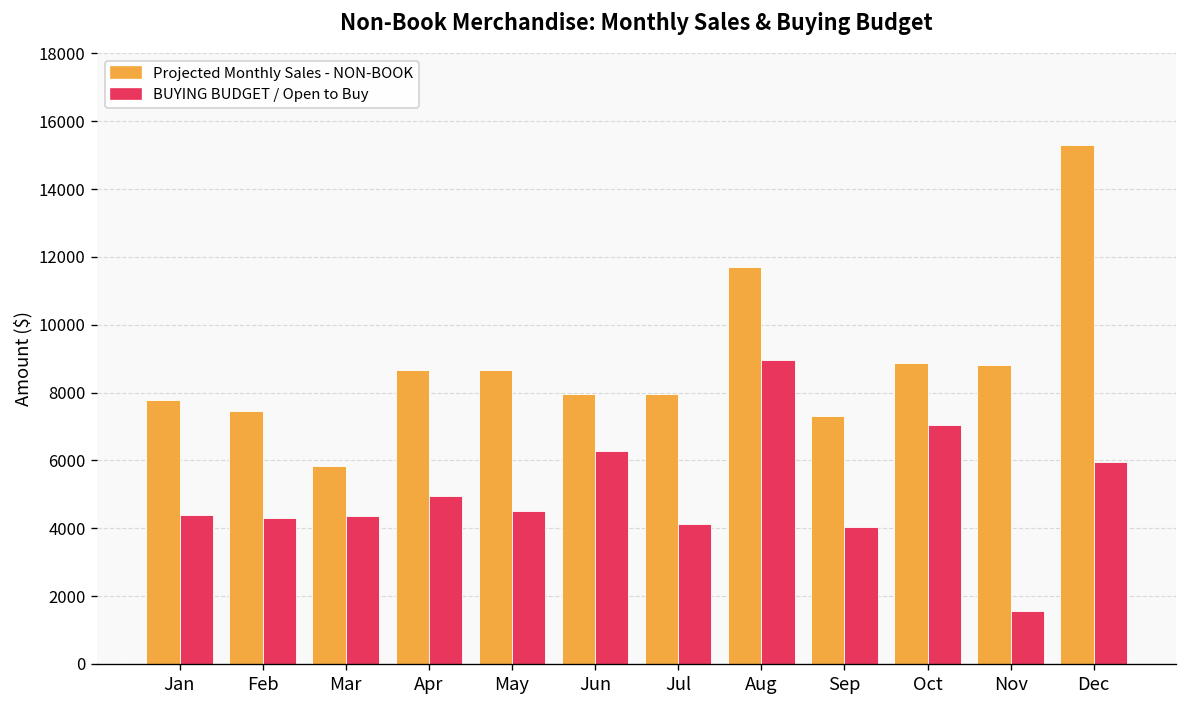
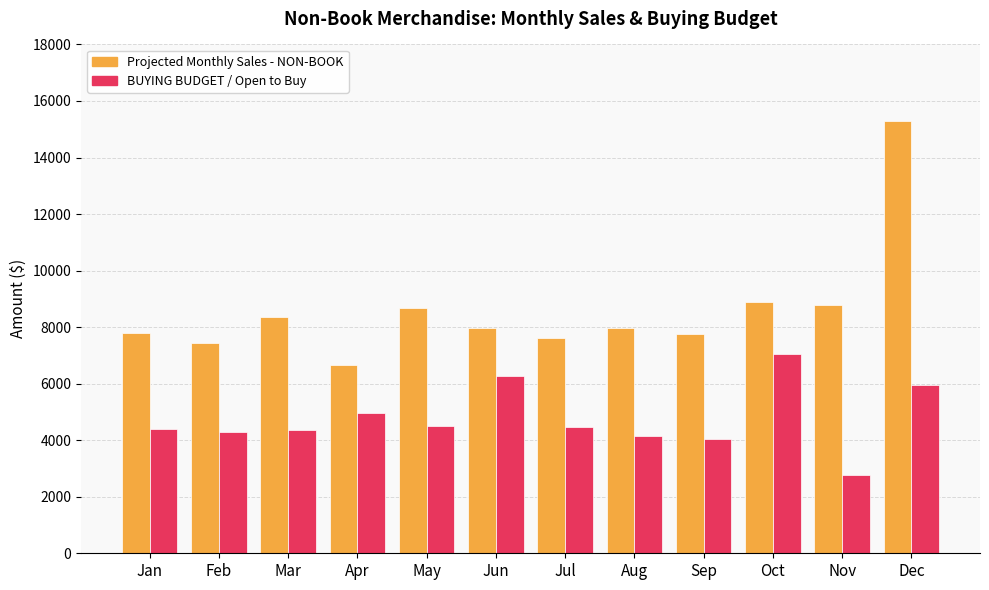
Projected Monthly Sales - NON-BOOK, Mar: 5800 -> 8400
Projected Monthly Sales - NON-BOOK, Apr: 8700 -> 6700
Projected Monthly Sales - NON-BOOK, Jul: 8000 -> 7600
BUYING BUDGET / Open to Buy, Jul: 4100 -> 4500
Projected Monthly Sales - NON-BOOK, Aug: 11700 -> 8000
BUYING BUDGET / Open to Buy, Aug: 9000 -> 4100
Projected Monthly Sales - NON-BOOK, Sep: 7300 -> 7800
BUYING BUDGET / Open to Buy, Nov: 1600 -> 2800
